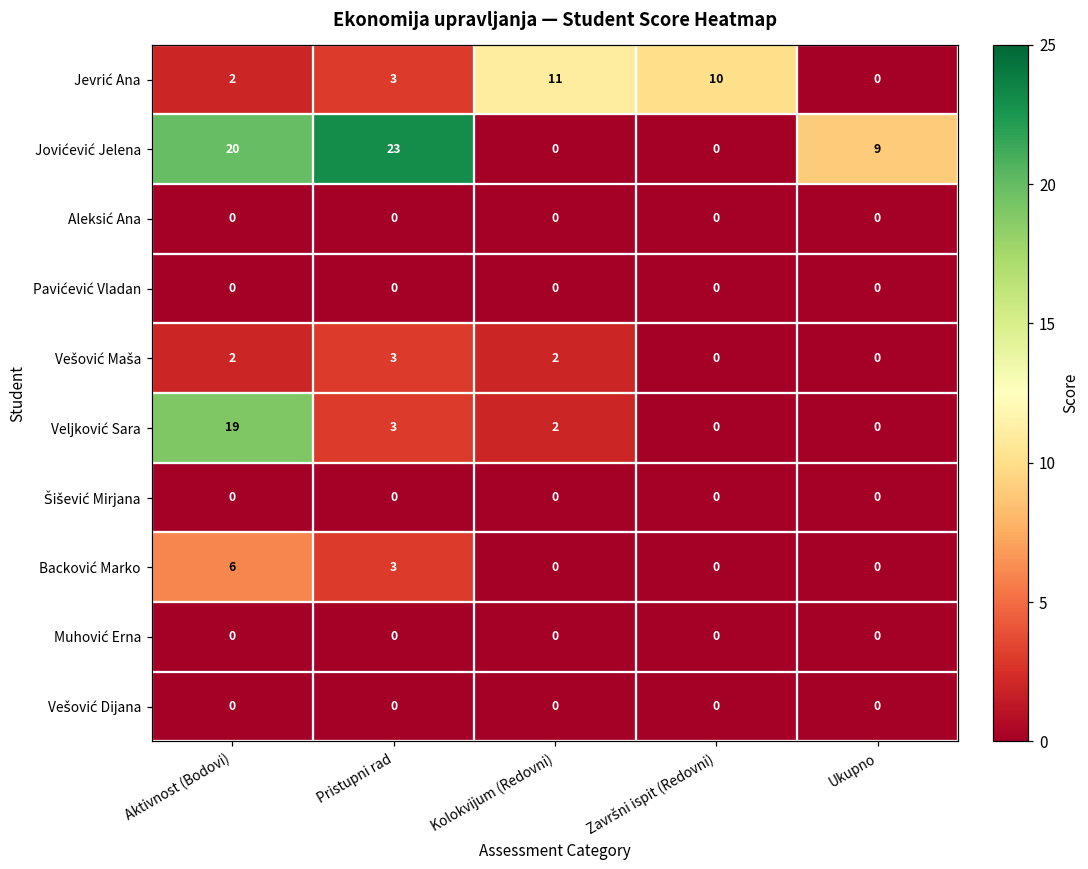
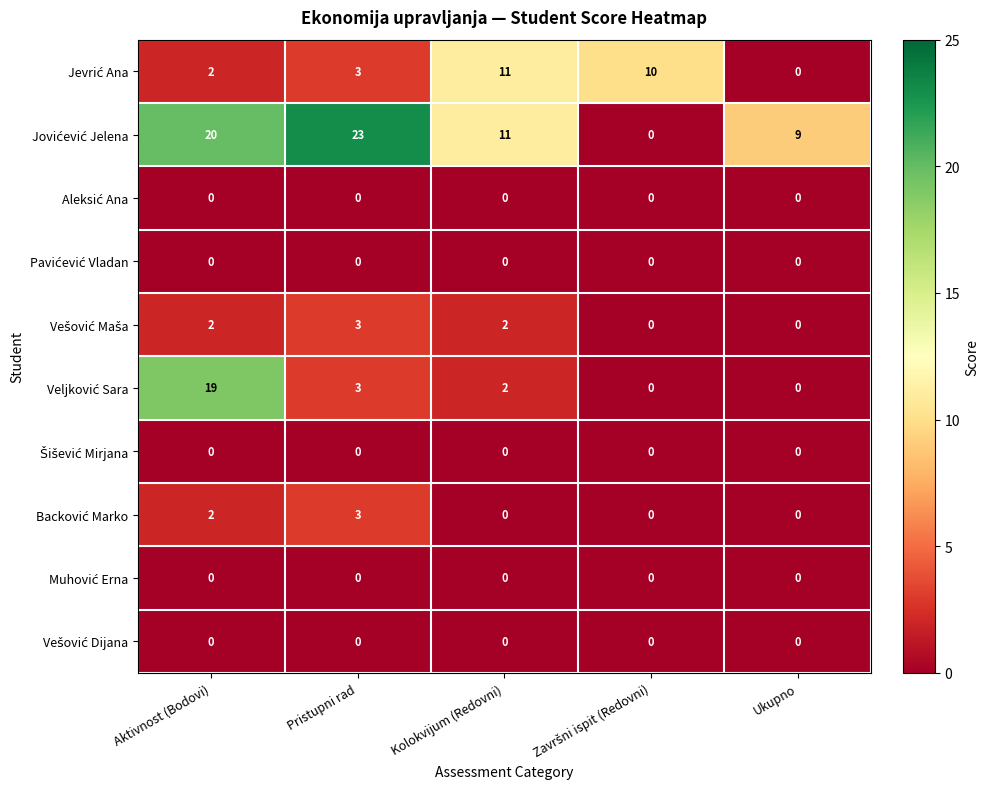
Jovićević Jelena, Kolokvijum (Redovni): 0 -> 11
Backović Marko, Aktivnost (Bodovi): 6 -> 2
